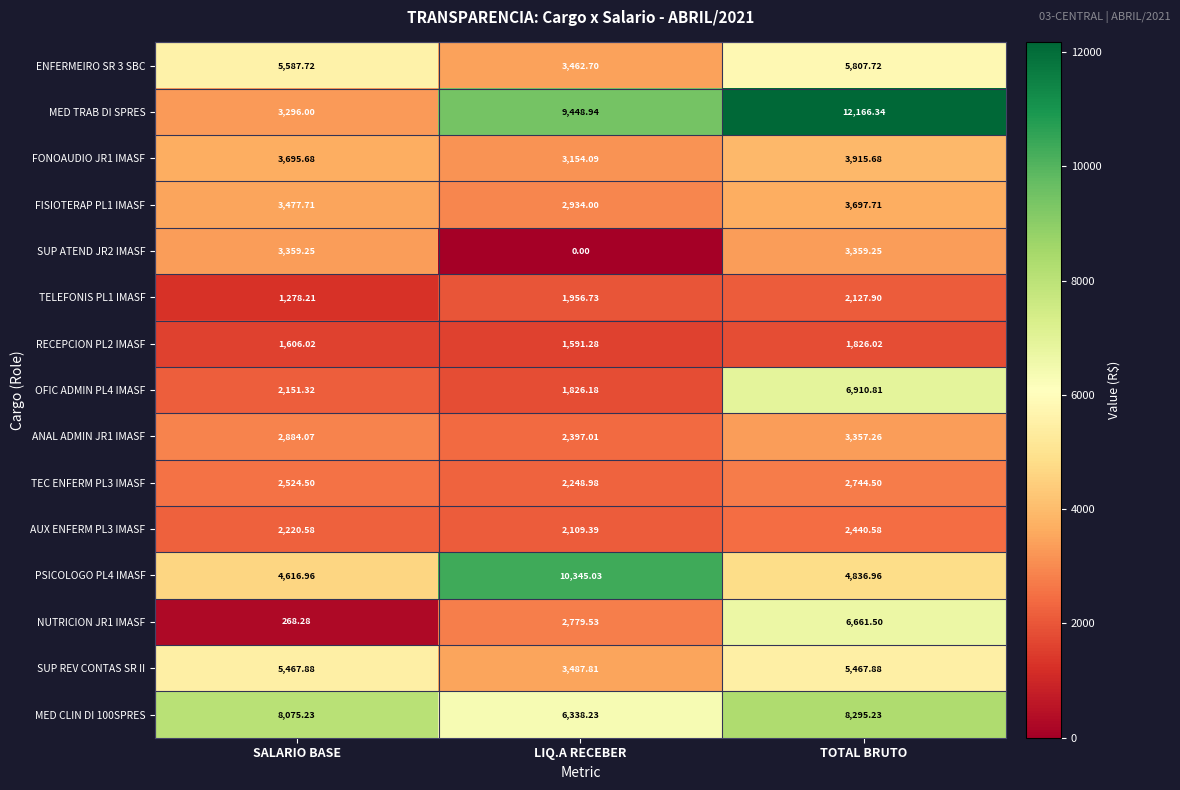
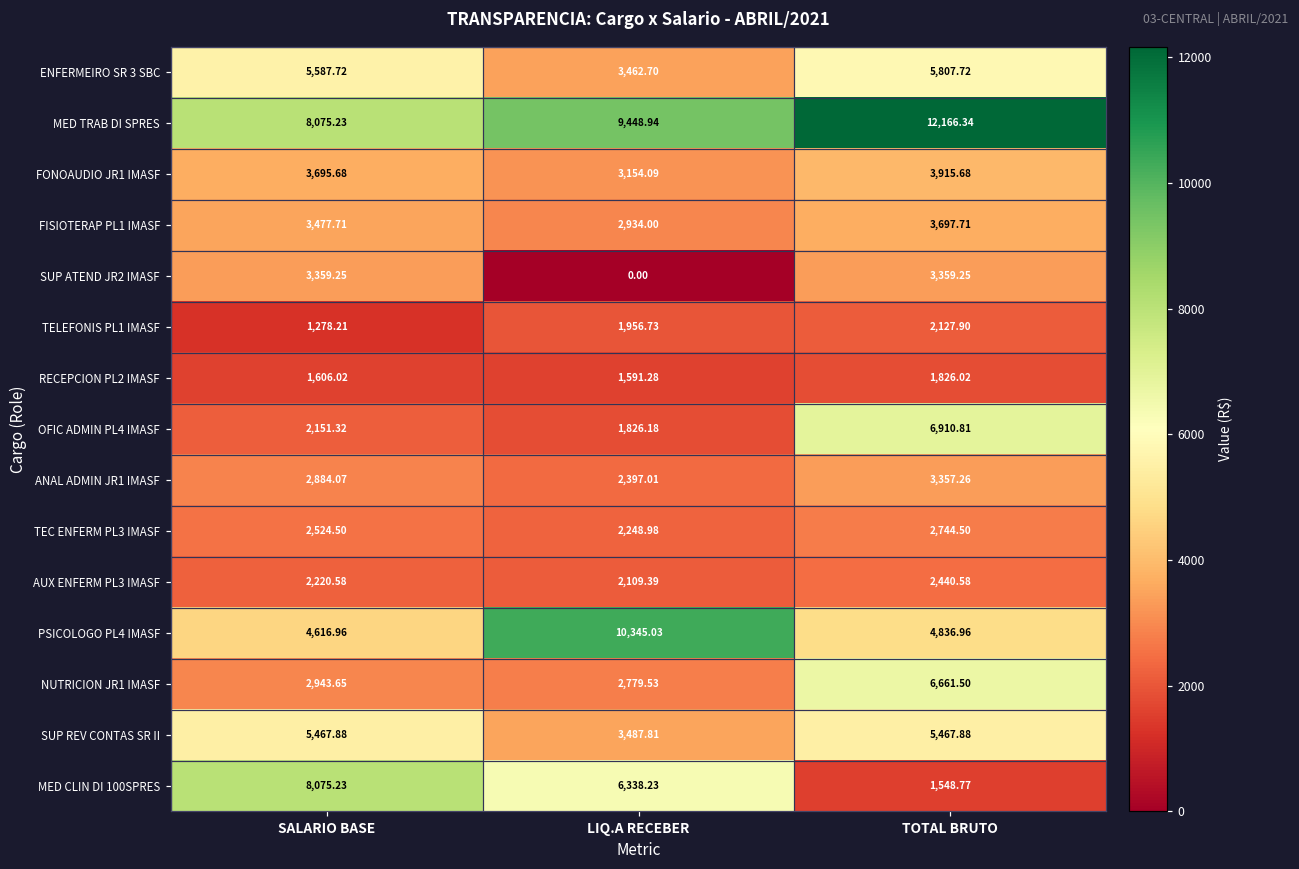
MED TRAB DI SPRES, SALARIO BASE: 3,296.00 -> 8,075.23
NUTRICION JR1 IMASF, SALARIO BASE: 268.28 -> 2,943.65
MED CLIN DI 100SPRES, TOTAL BRUTO: 8,295.23 -> 1,548.77
